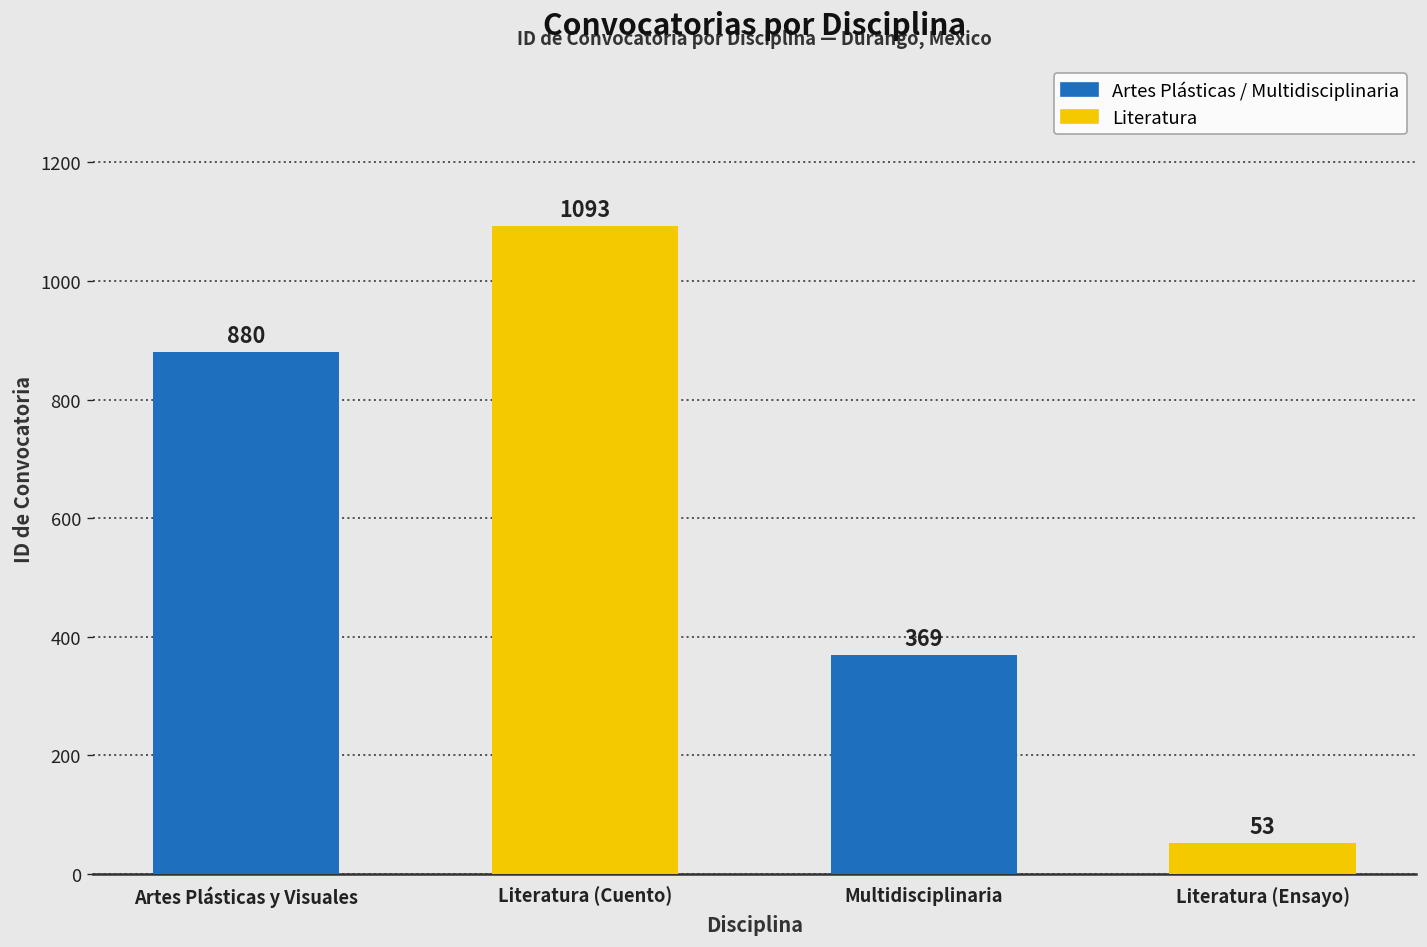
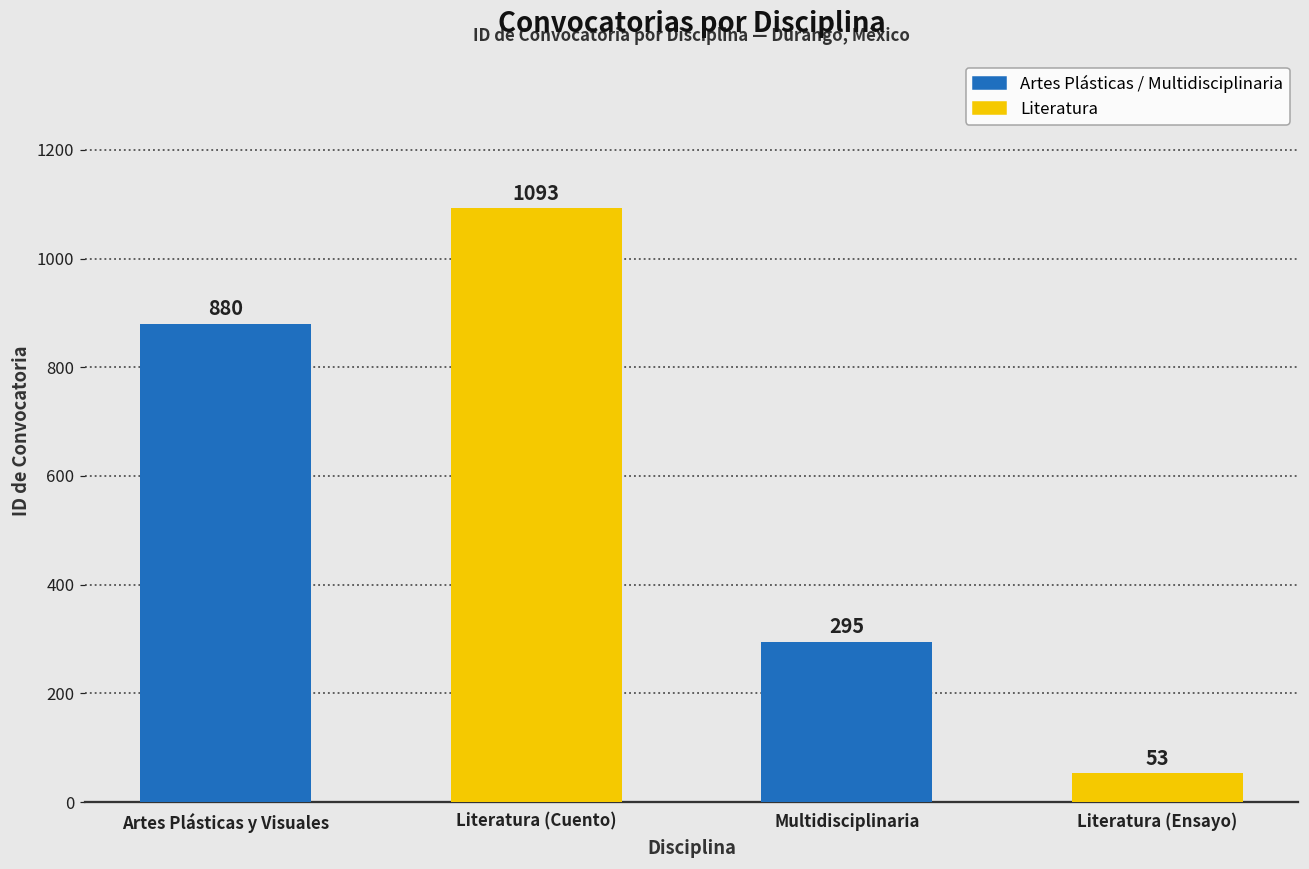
Multidisciplinaria: 369 -> 295
